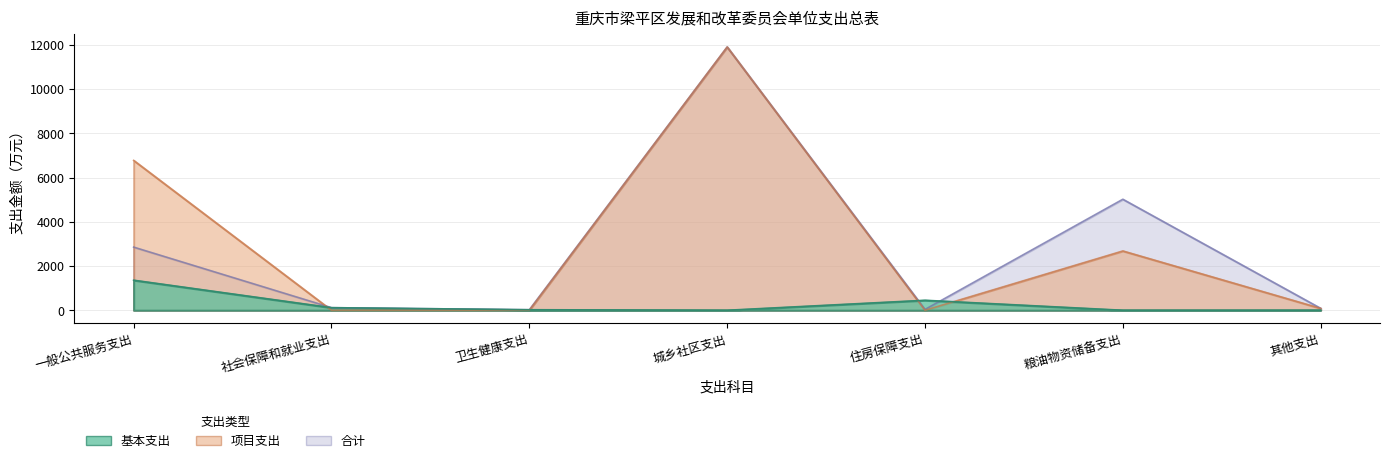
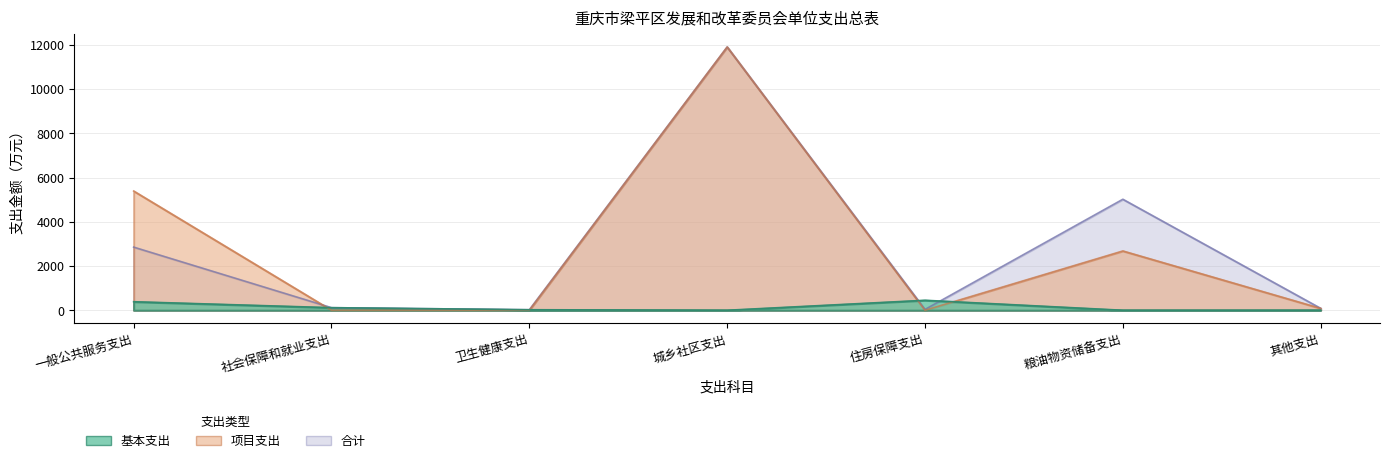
项目支出, 一般公共服务支出: 6800 -> 5400
基本支出, 一般公共服务支出: 1400 -> 400
